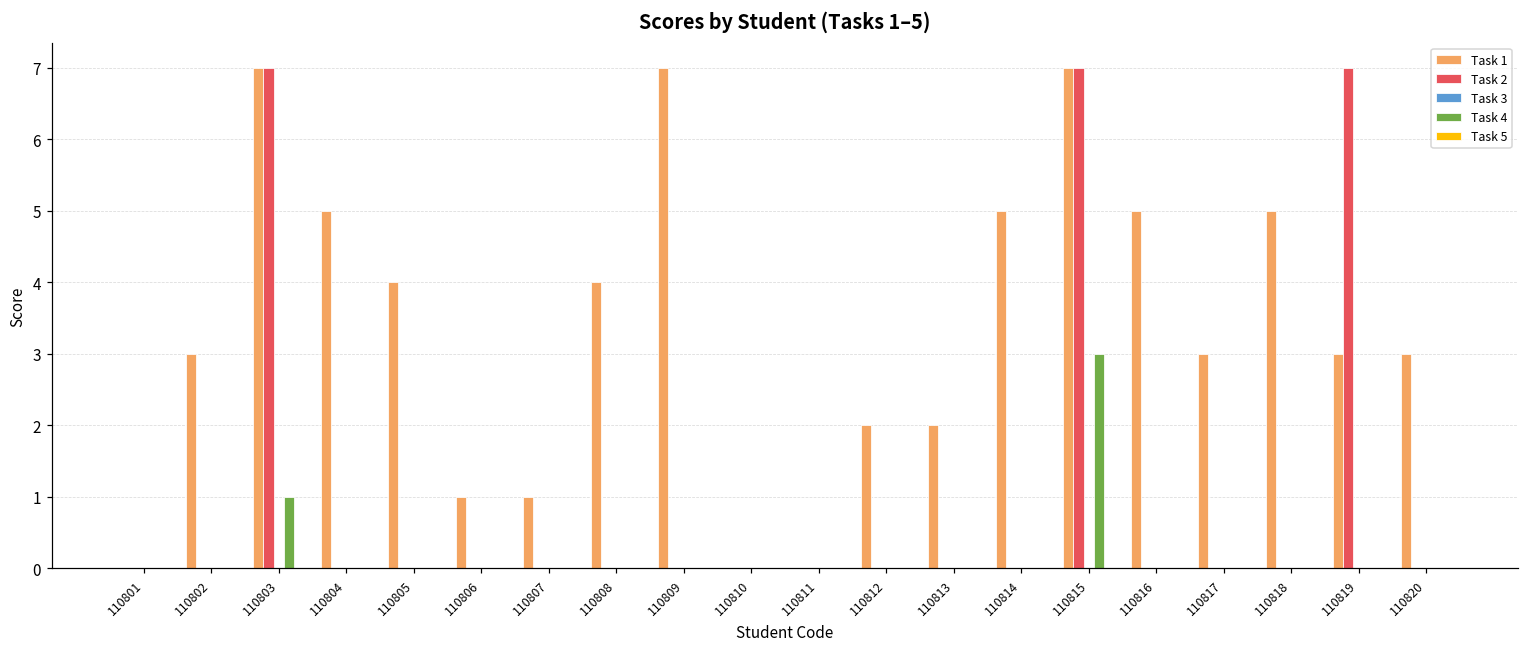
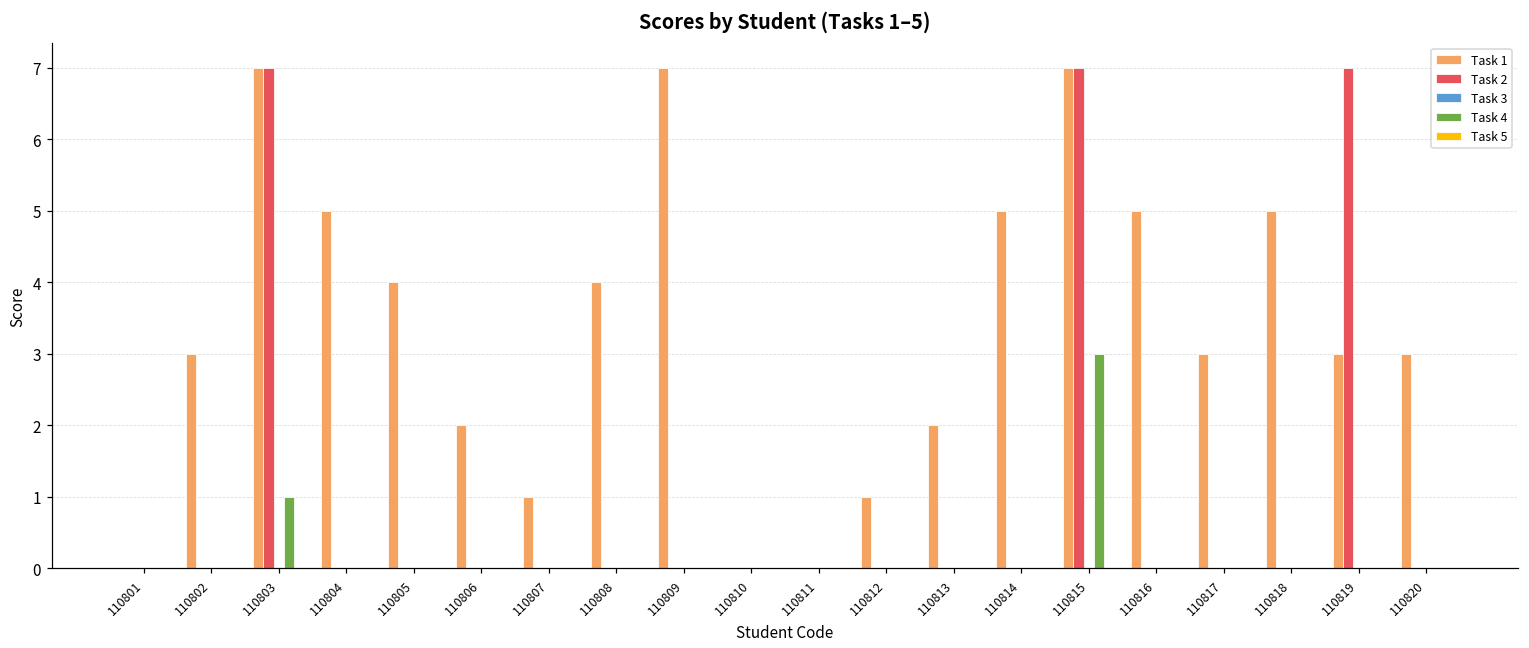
Task 1, 110806: 1 -> 2
Task 1, 110812: 2 -> 1
